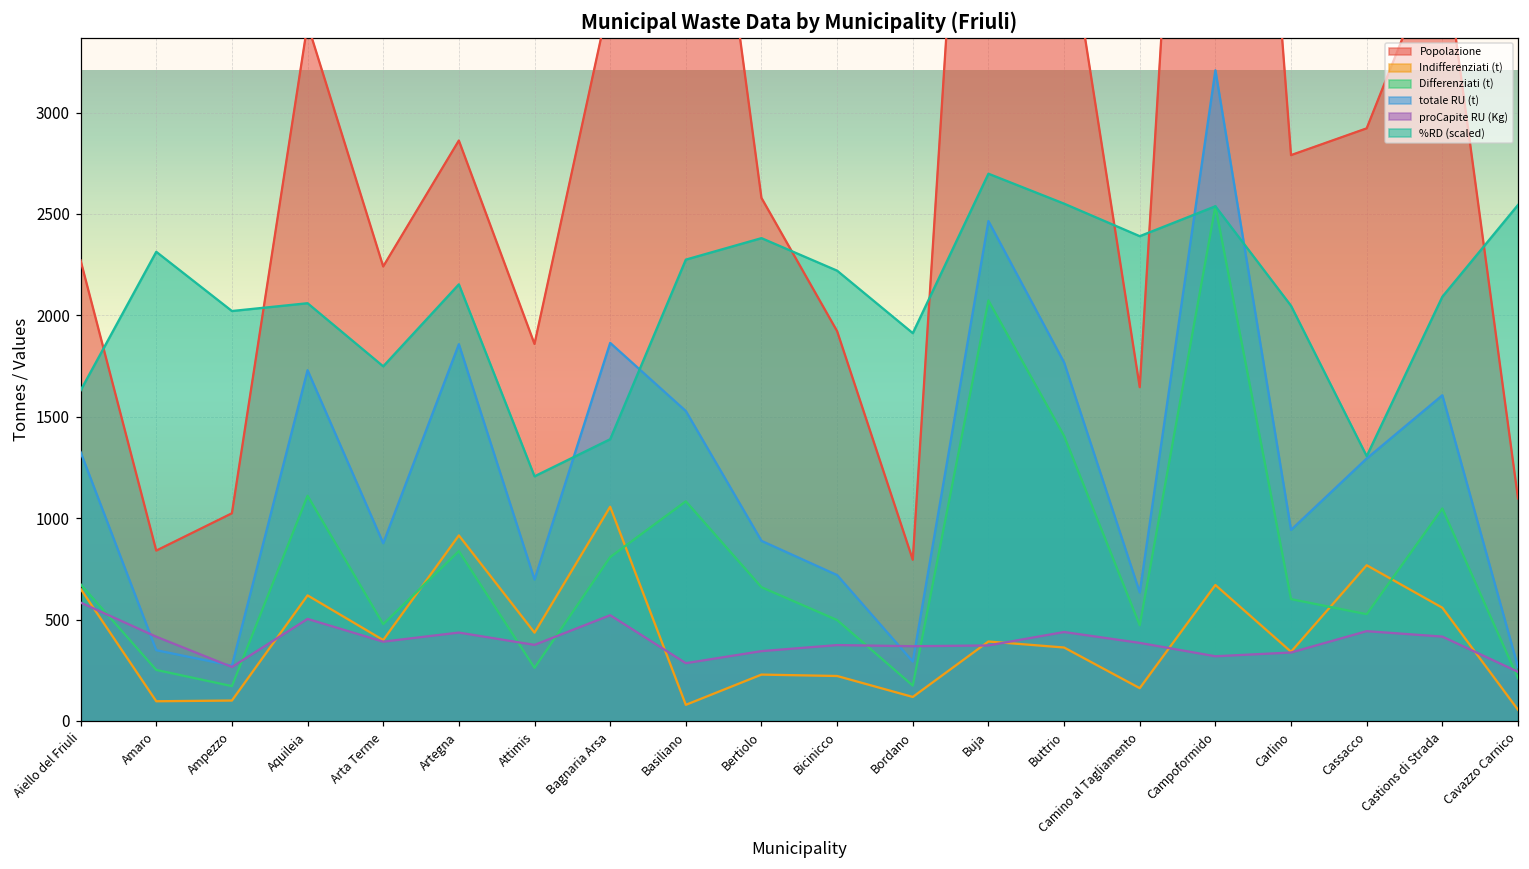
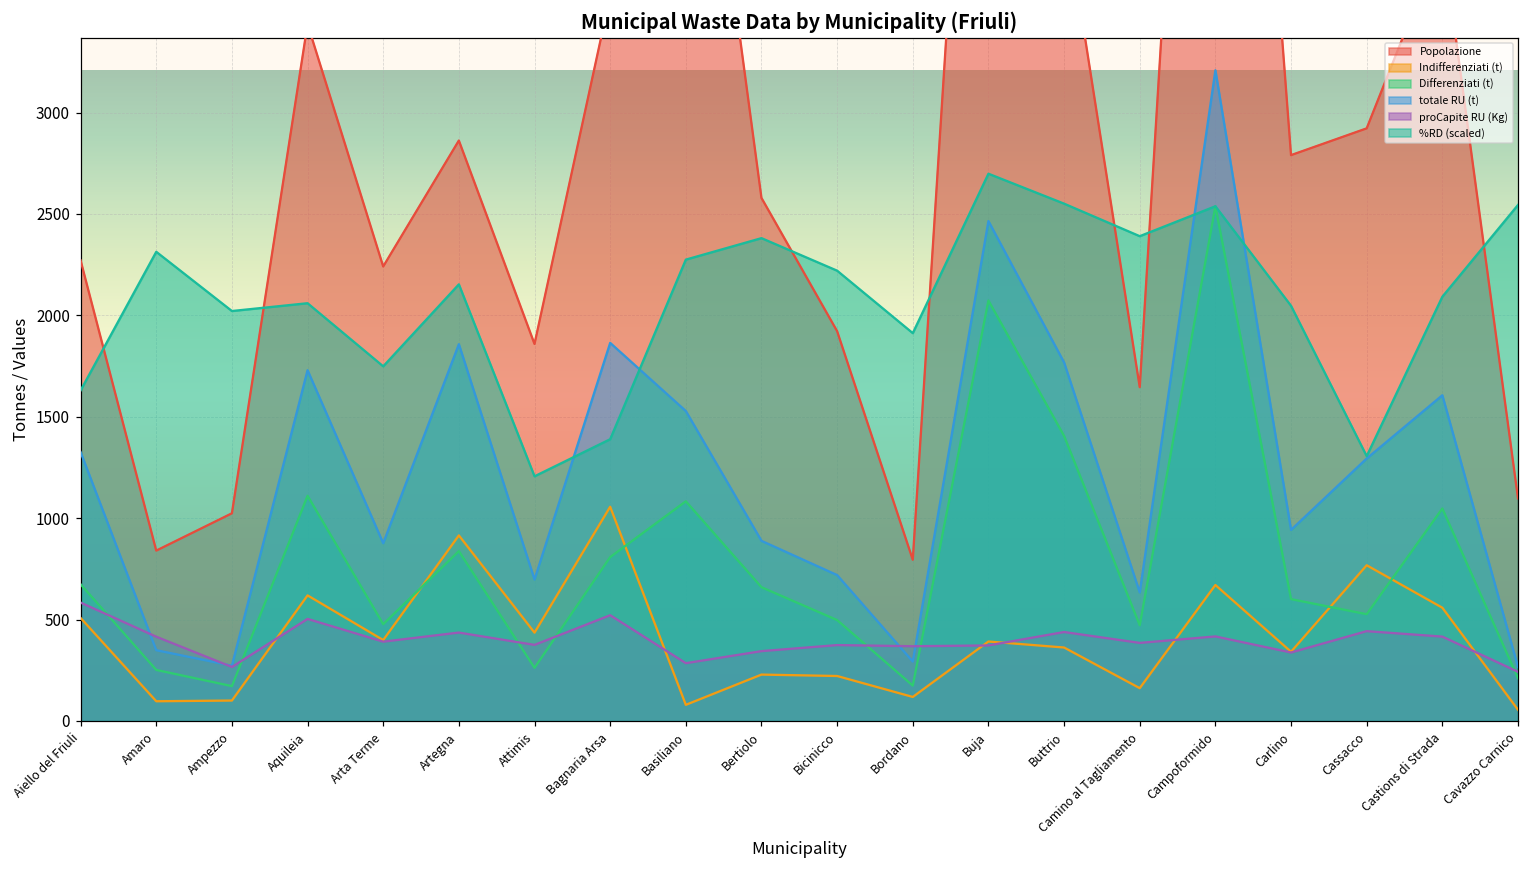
Indifferenziati (t), Aiello del Friuli: 650 -> 510
proCapite RU (Kg), Campoformido: 320 -> 420
